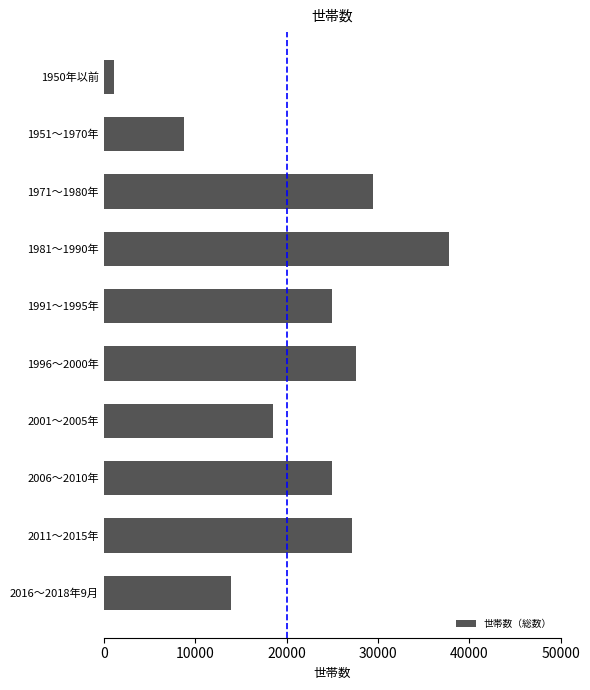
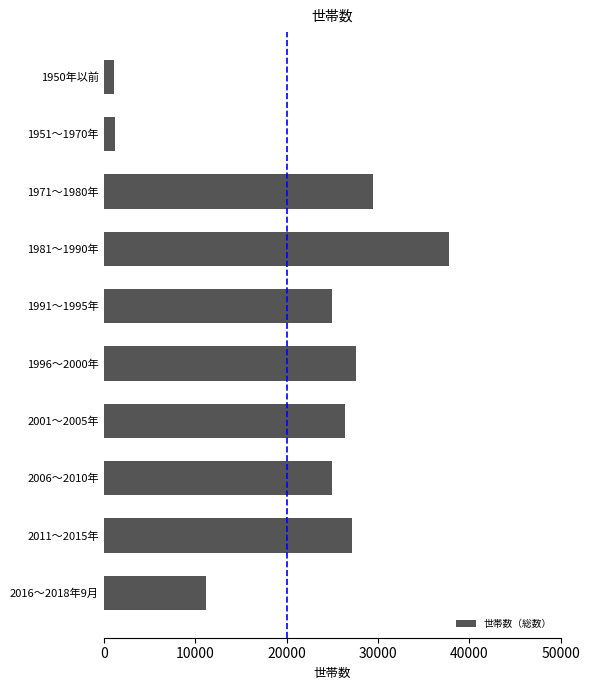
1951～1970年: 9000 -> 1000
2001～2005年: 19000 -> 26000
2016～2018年9月: 14000 -> 11000
